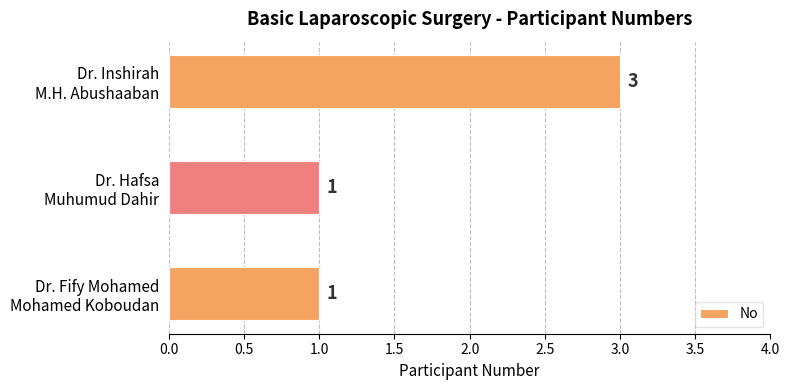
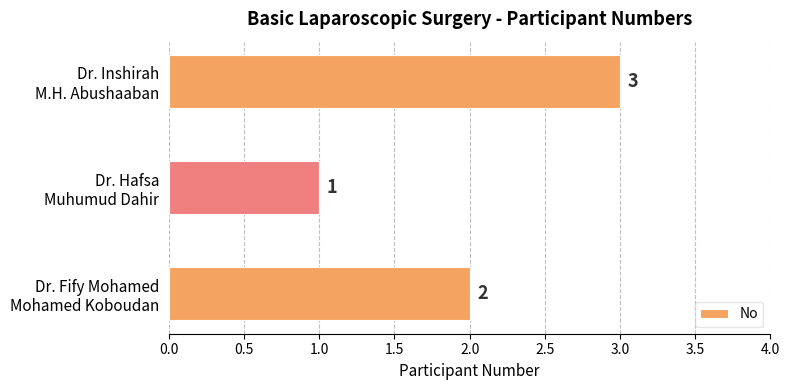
Dr. Fify Mohamed Mohamed Koboudan: 1 -> 2
